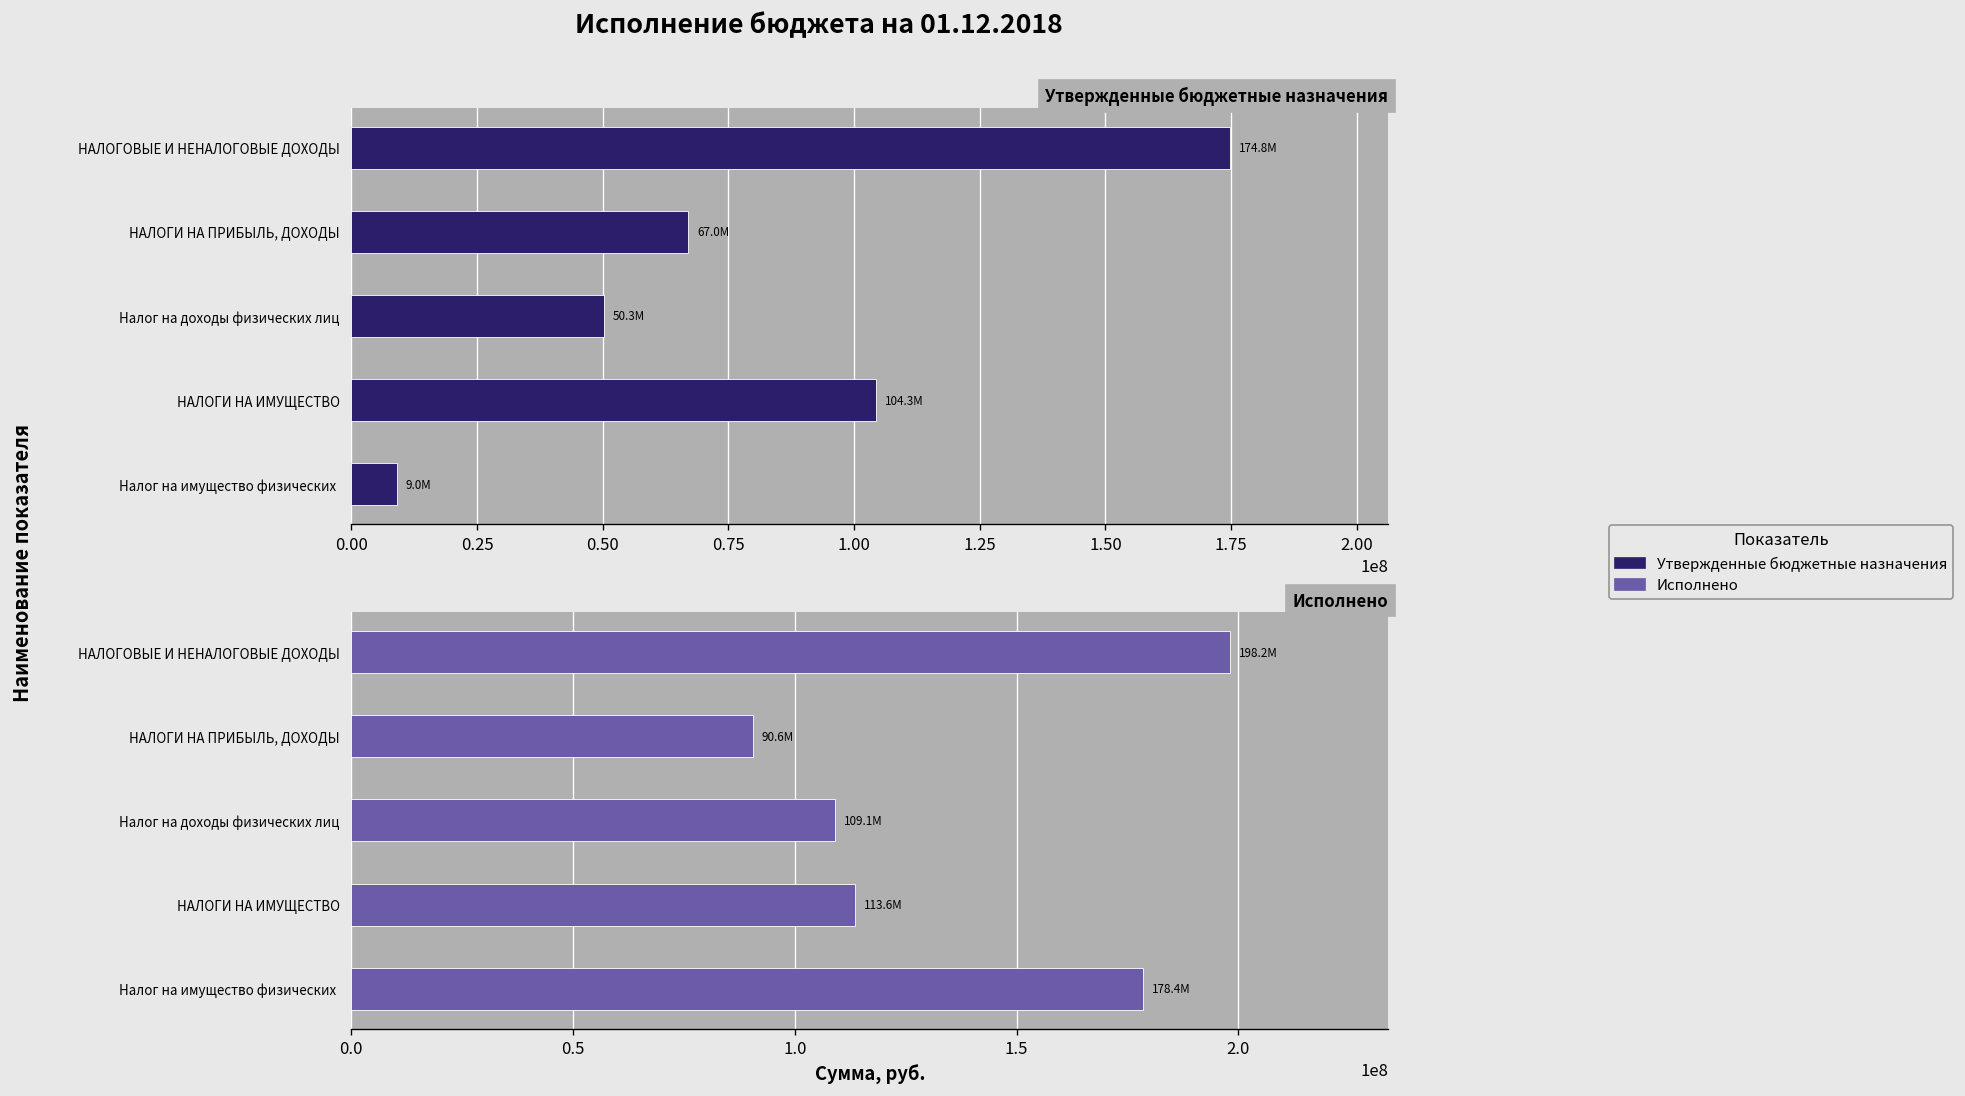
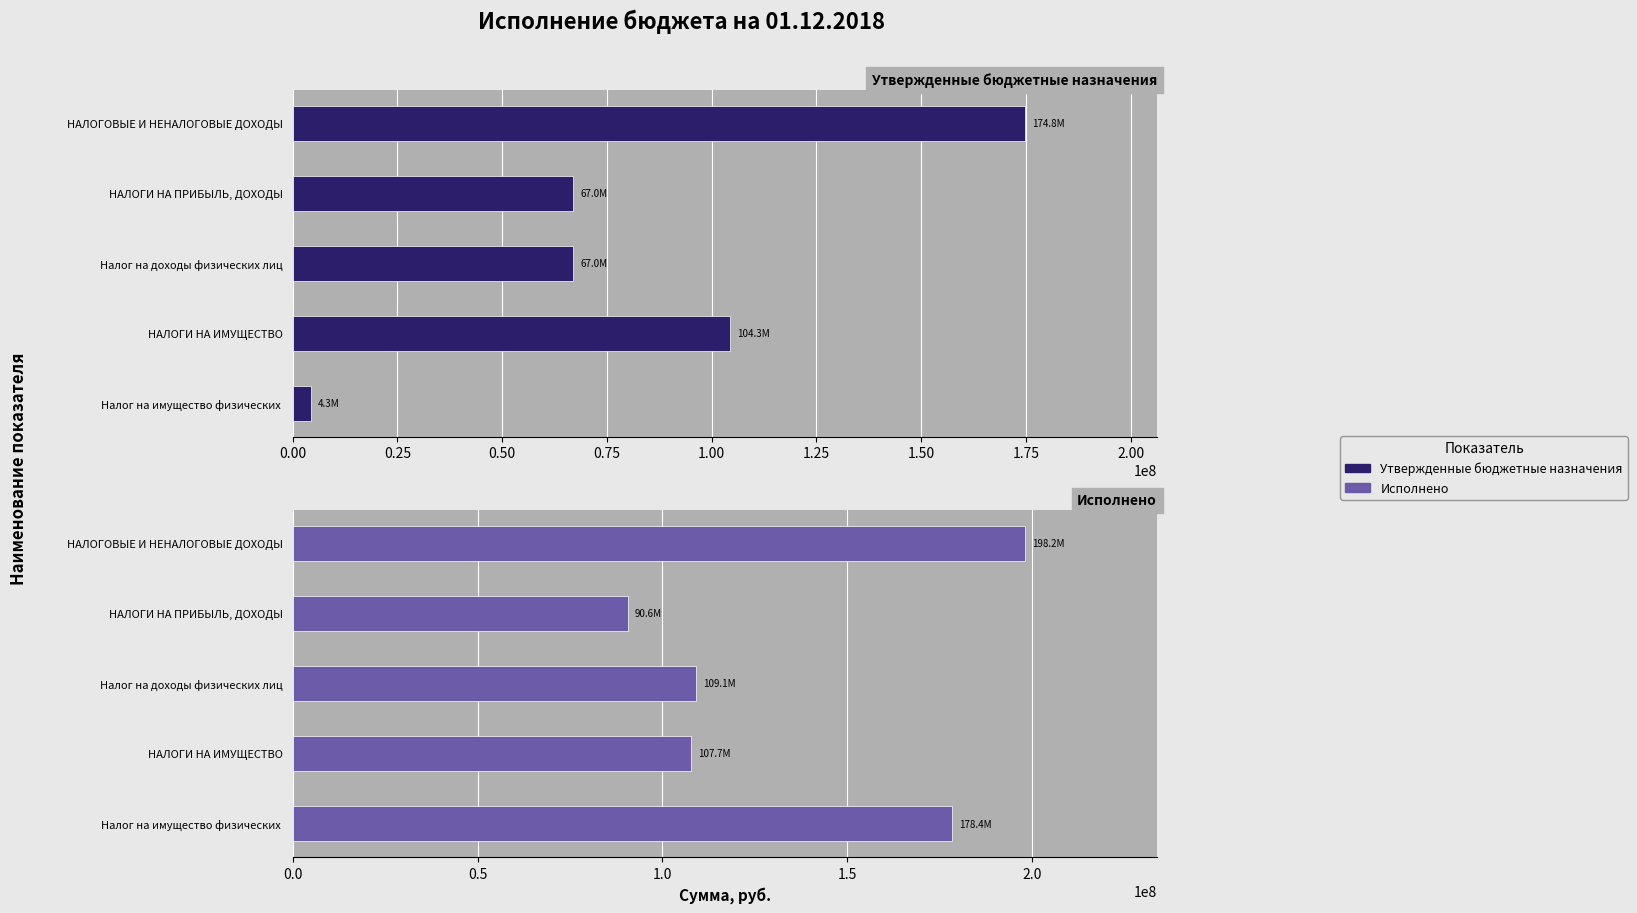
Утвержденные бюджетные назначения, Налог на доходы физических лиц: 50.3M -> 67.0M
Утвержденные бюджетные назначения, Налог на имущество физических: 9.0M -> 4.3M
Исполнено, НАЛОГИ НА ИМУЩЕСТВО: 113.6M -> 107.7M
